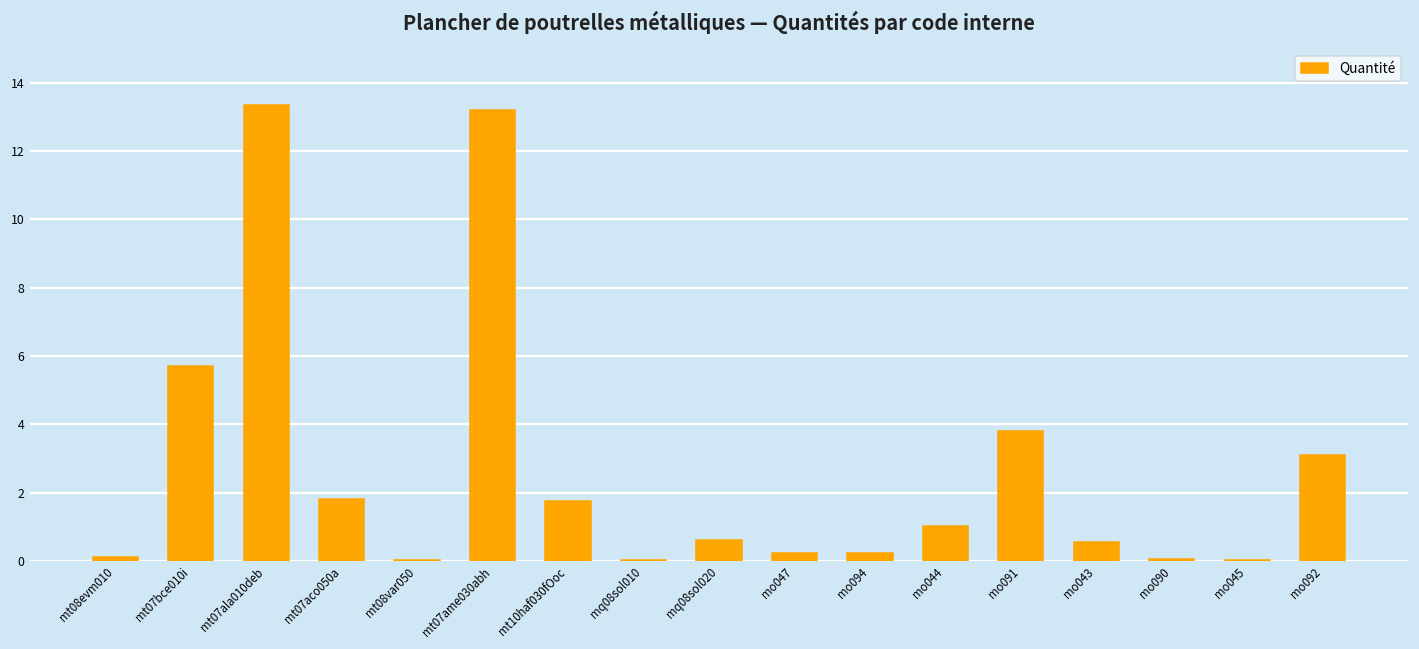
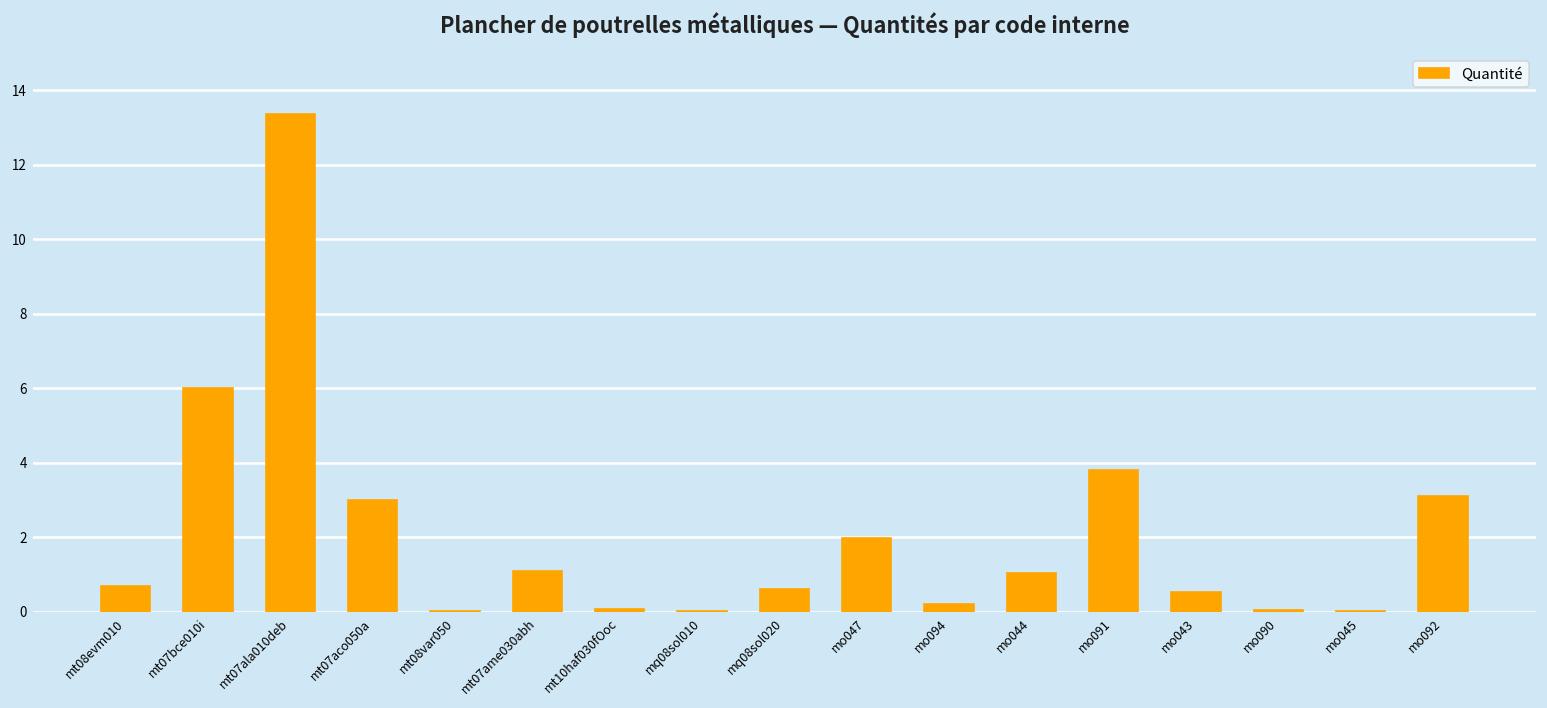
mt08evm010: 0.1 -> 0.7
mt07bce010i: 5.7 -> 6.0
mt07aco050a: 1.8 -> 3.0
mt07ame030abh: 13.2 -> 1.1
mt10haf030fOoc: 1.7 -> 0.1
mo047: 0.2 -> 2.0
